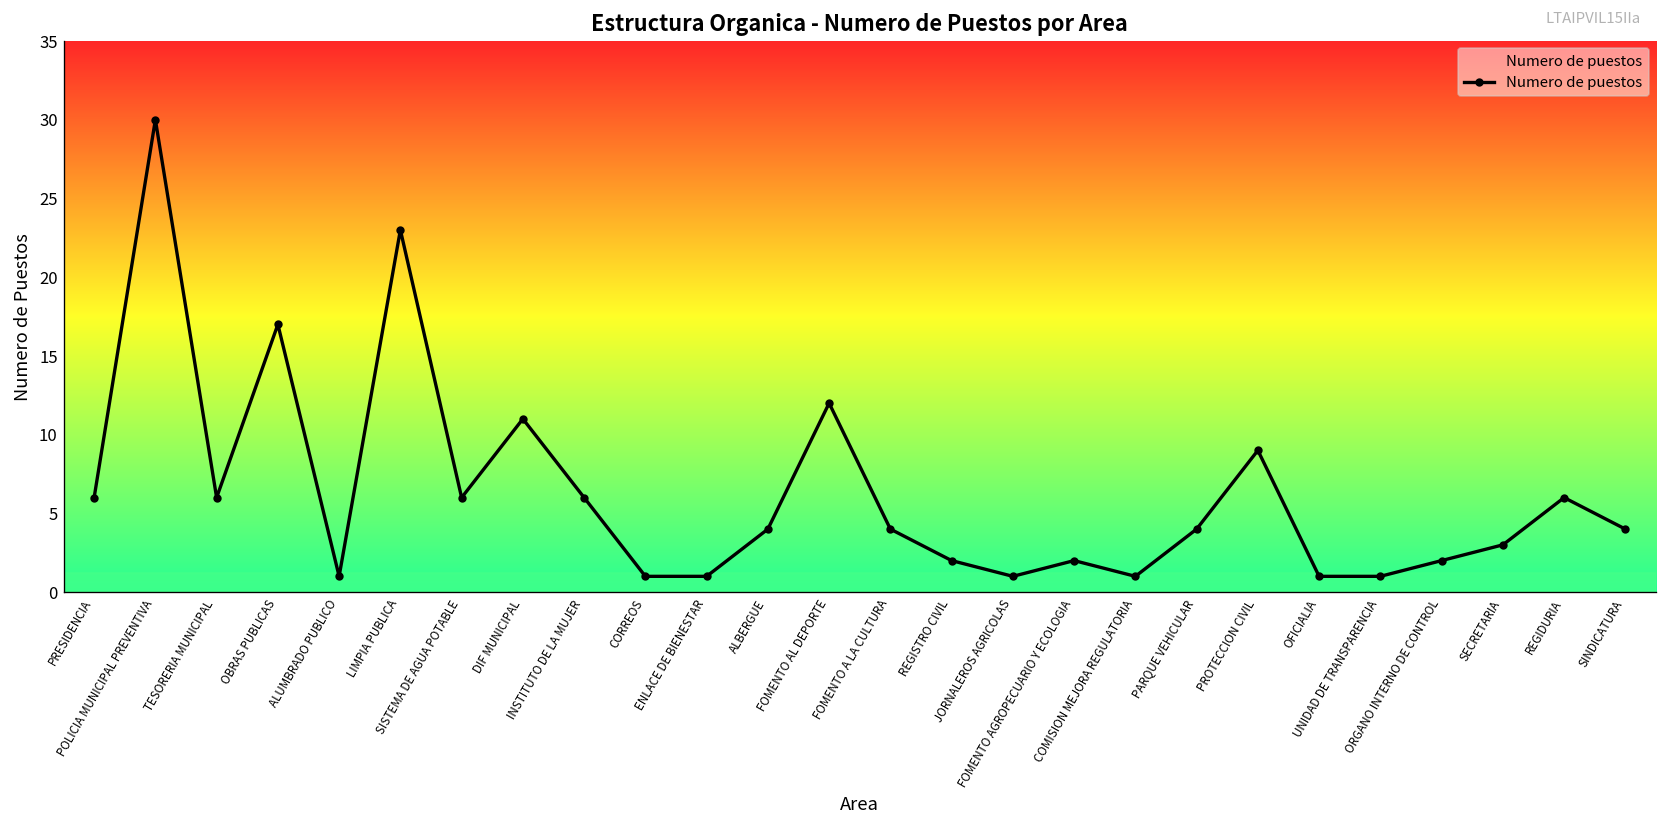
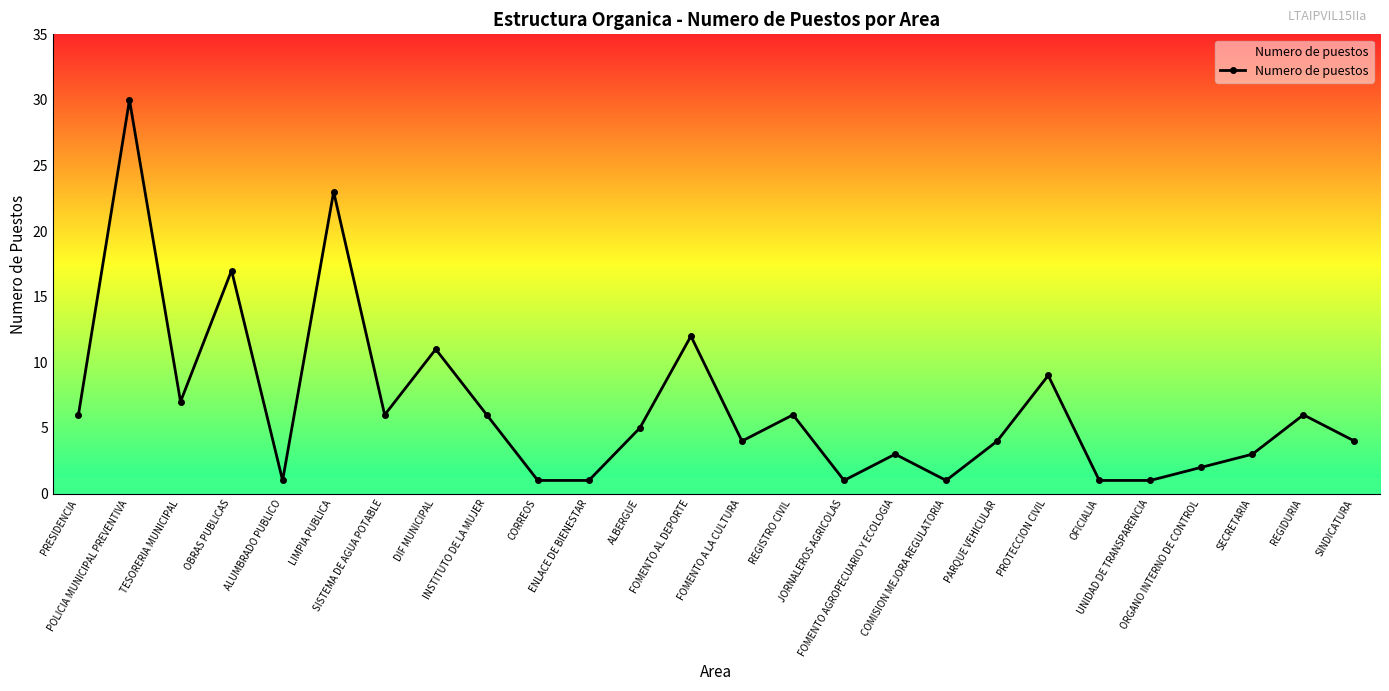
TESORERIA MUNICIPAL: 6 -> 7
ALBERGUE: 4 -> 5
REGISTRO CIVIL: 2 -> 6
FOMENTO AGROPECUARIO Y ECOLOGIA: 2 -> 3
